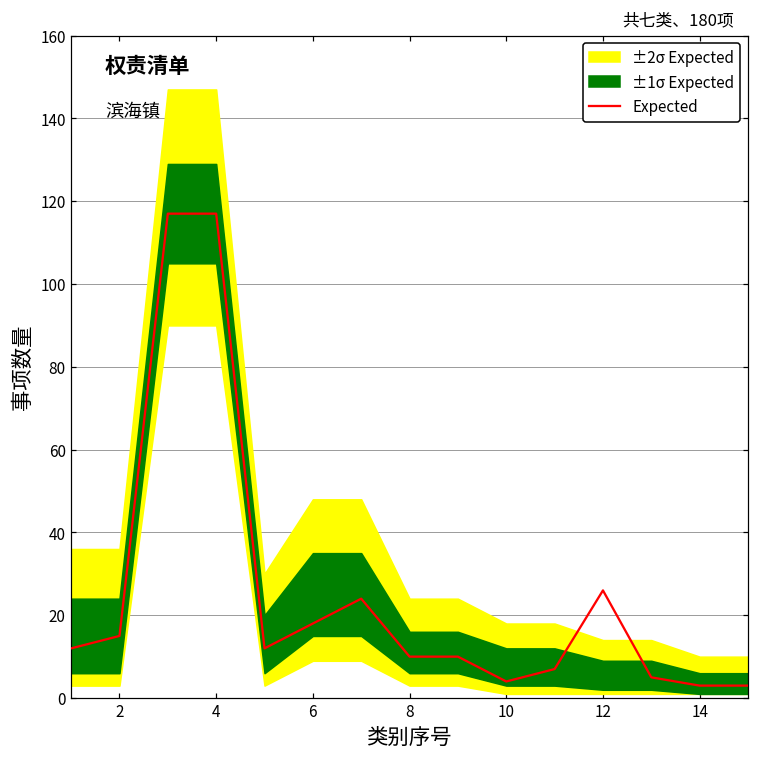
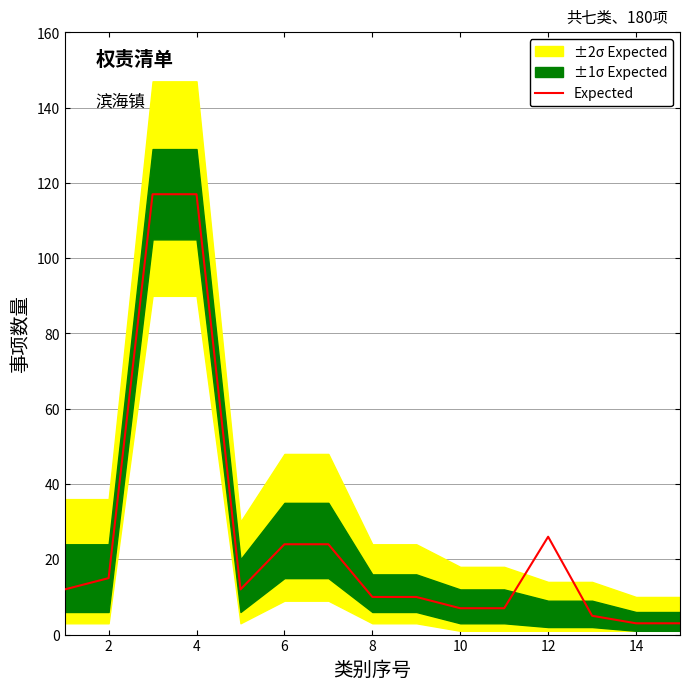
Expected, 6: 18 -> 24
Expected, 10: 4 -> 7
